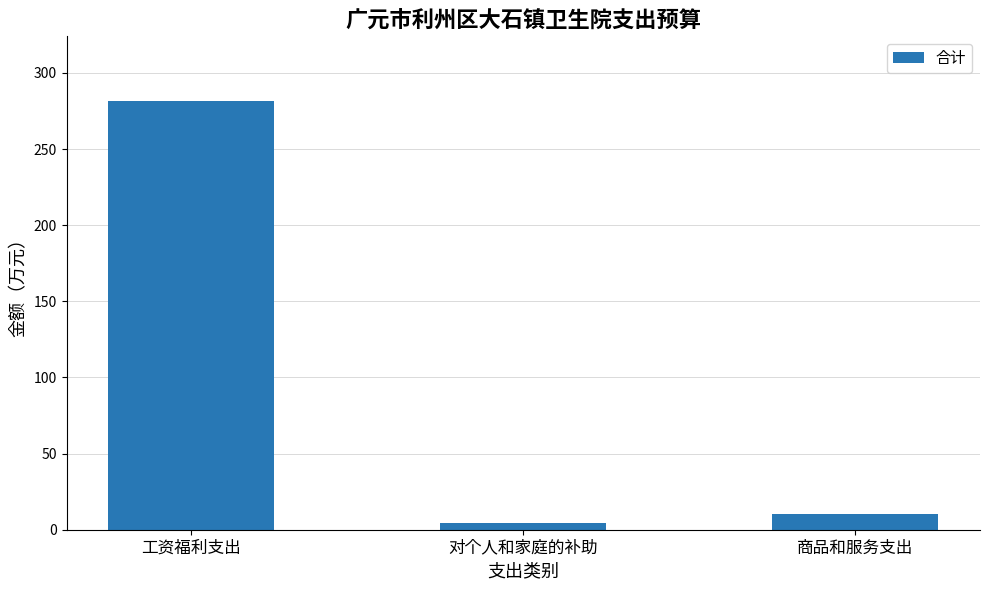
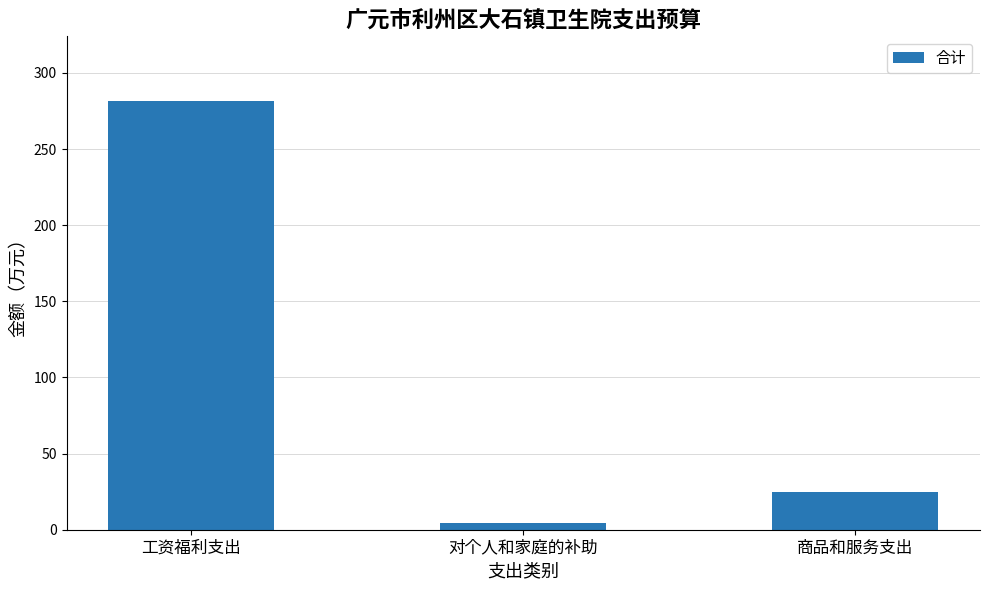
商品和服务支出: 11 -> 25
